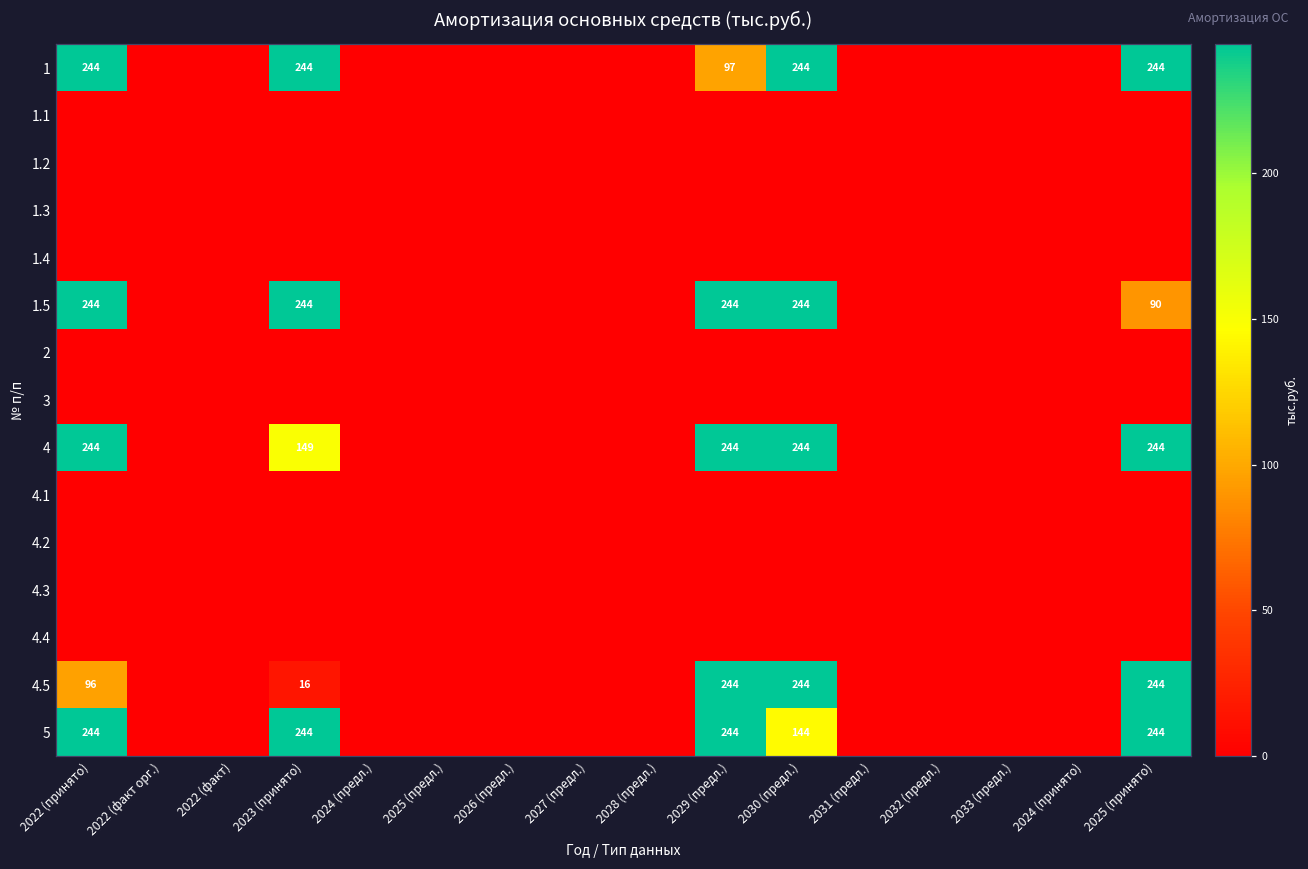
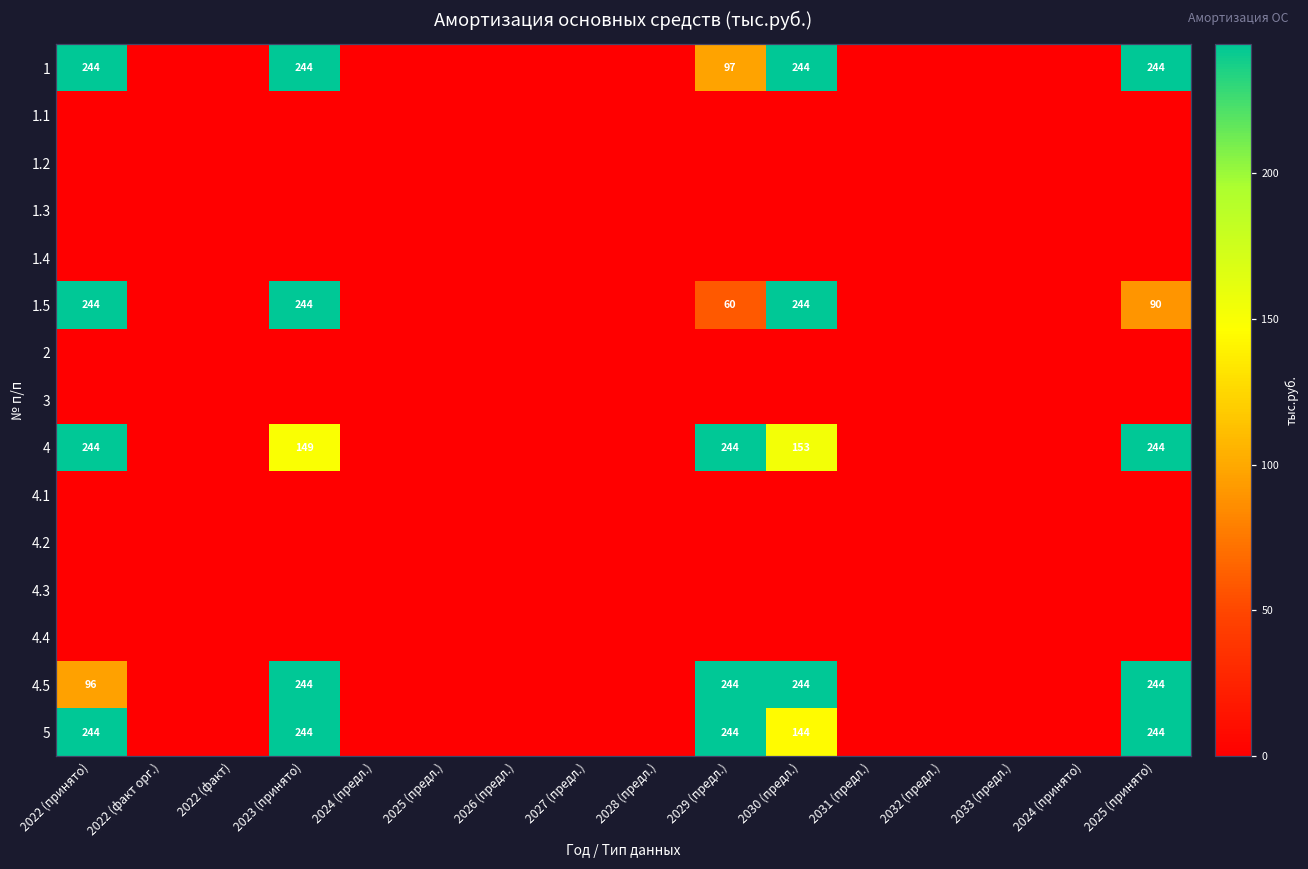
1.5, 2029 (предл.): 244 -> 60
4, 2030 (предл.): 244 -> 153
4.5, 2023 (принято): 16 -> 244
